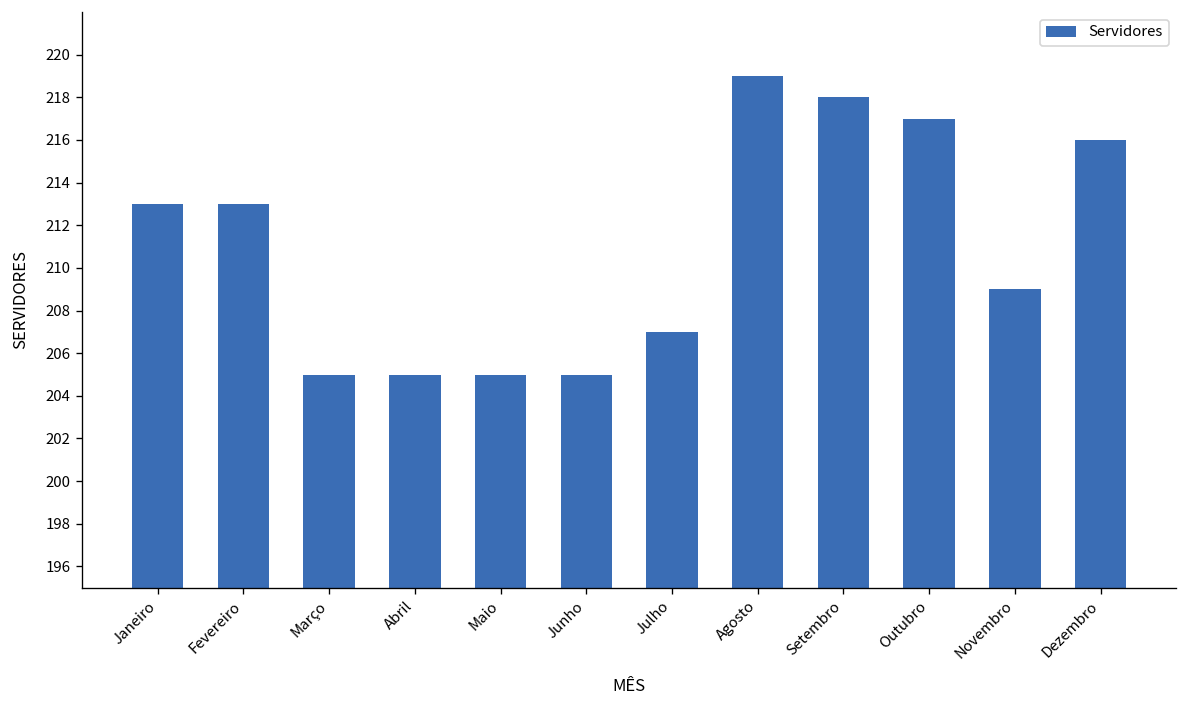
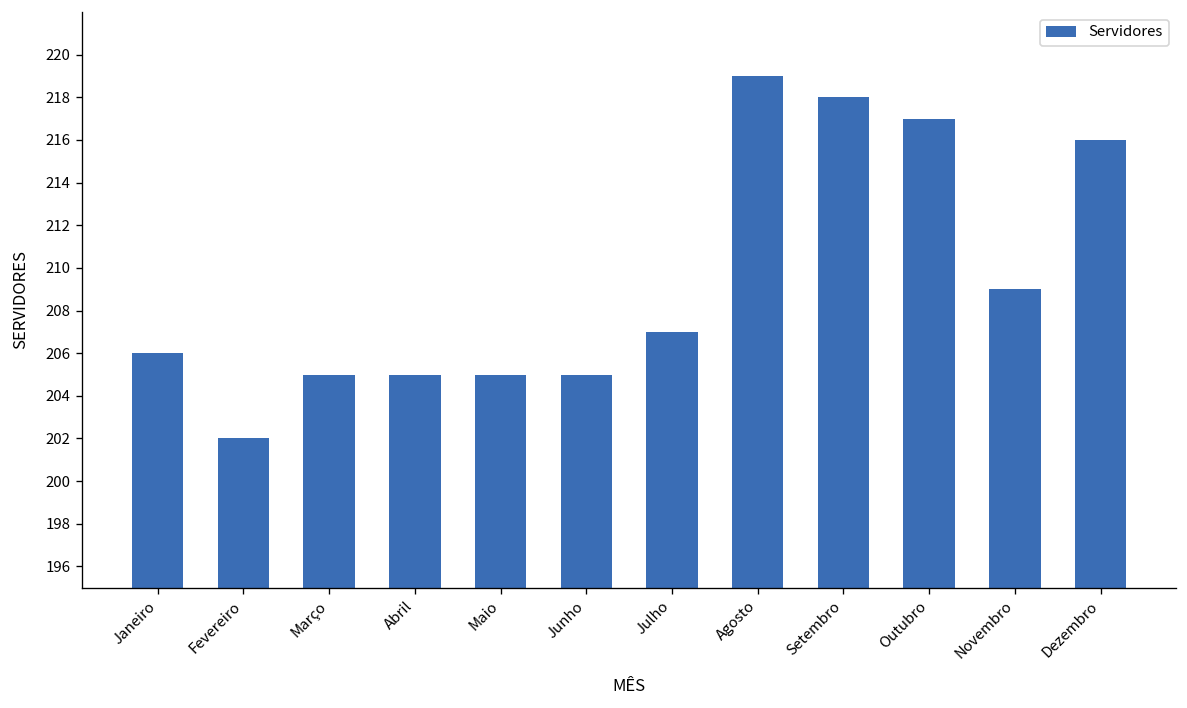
Janeiro: 213 -> 206
Fevereiro: 213 -> 202
